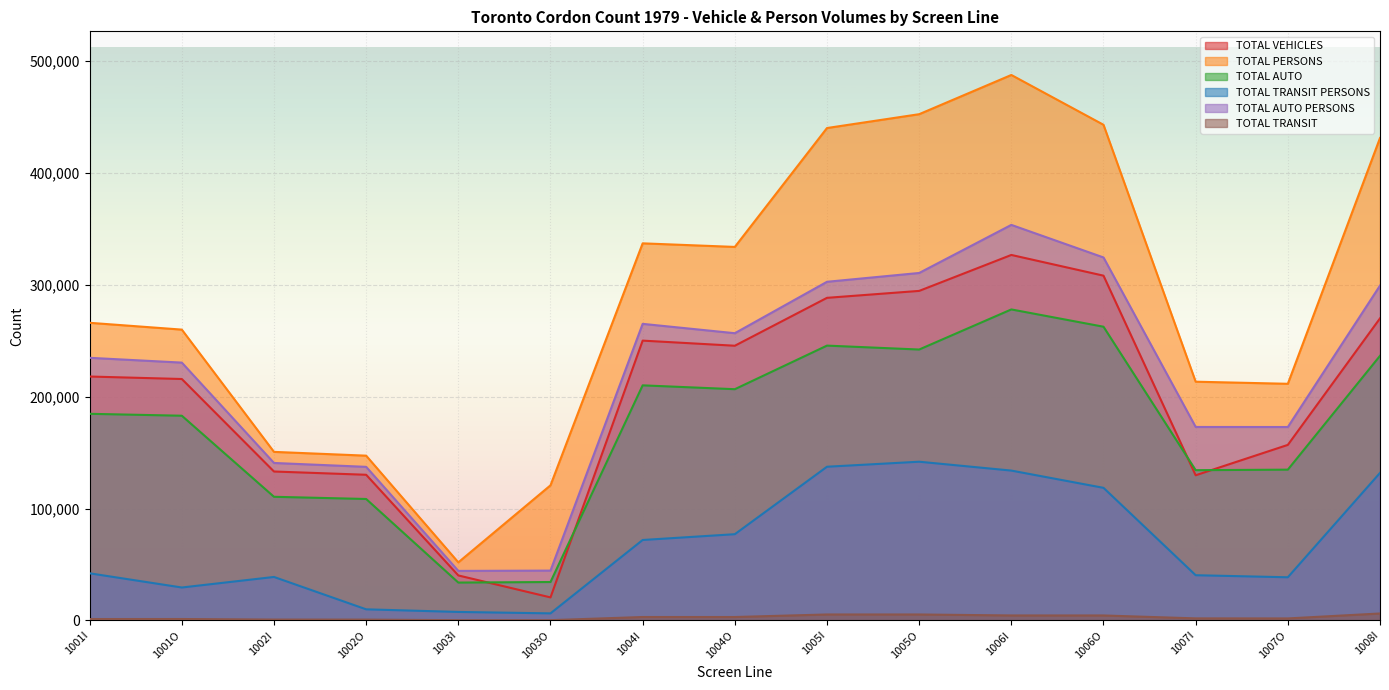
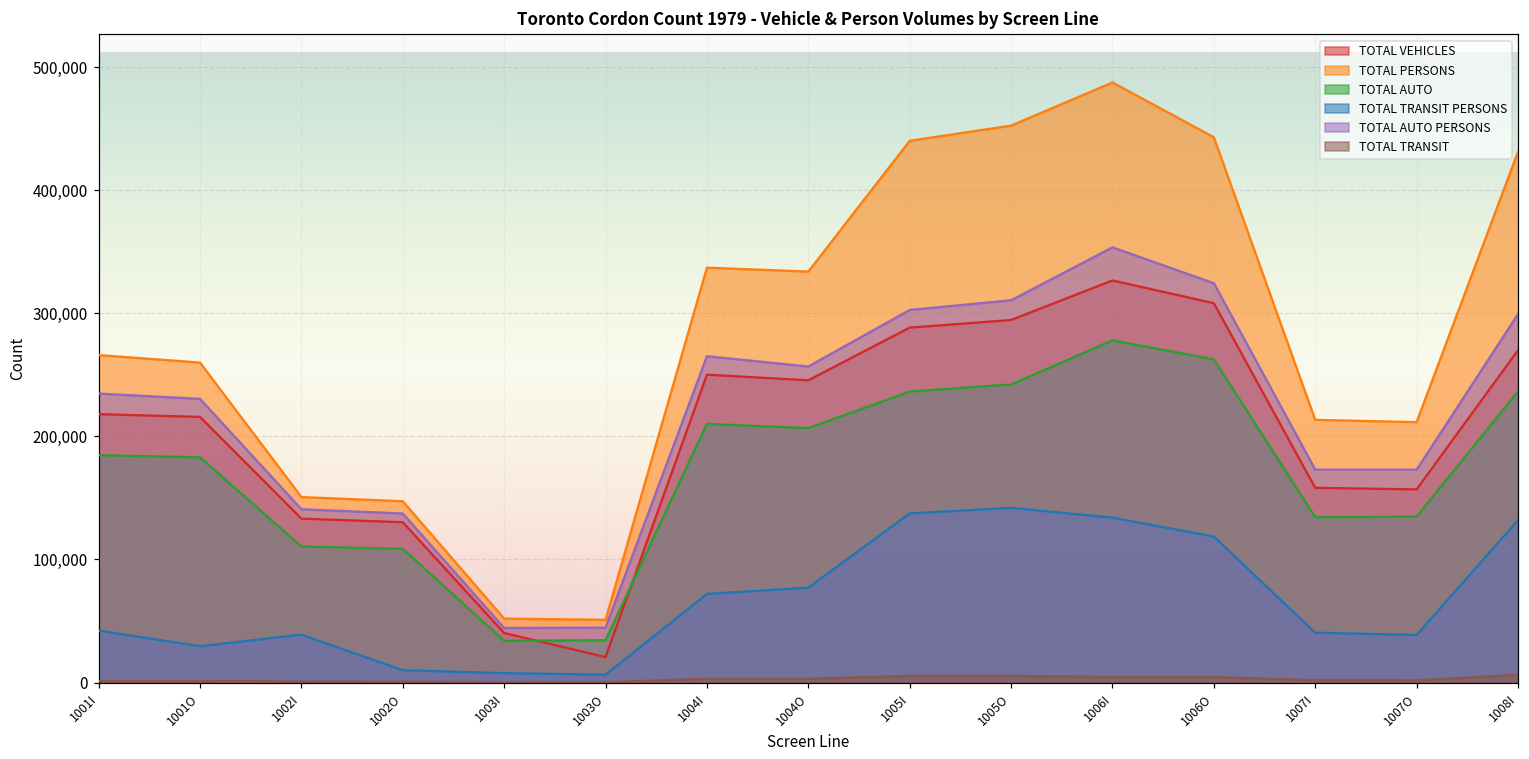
TOTAL PERSONS, 1003O: 121,000 -> 51,000
TOTAL AUTO, 1005I: 246,000 -> 236,000
TOTAL VEHICLES, 1007I: 130,000 -> 158,000
